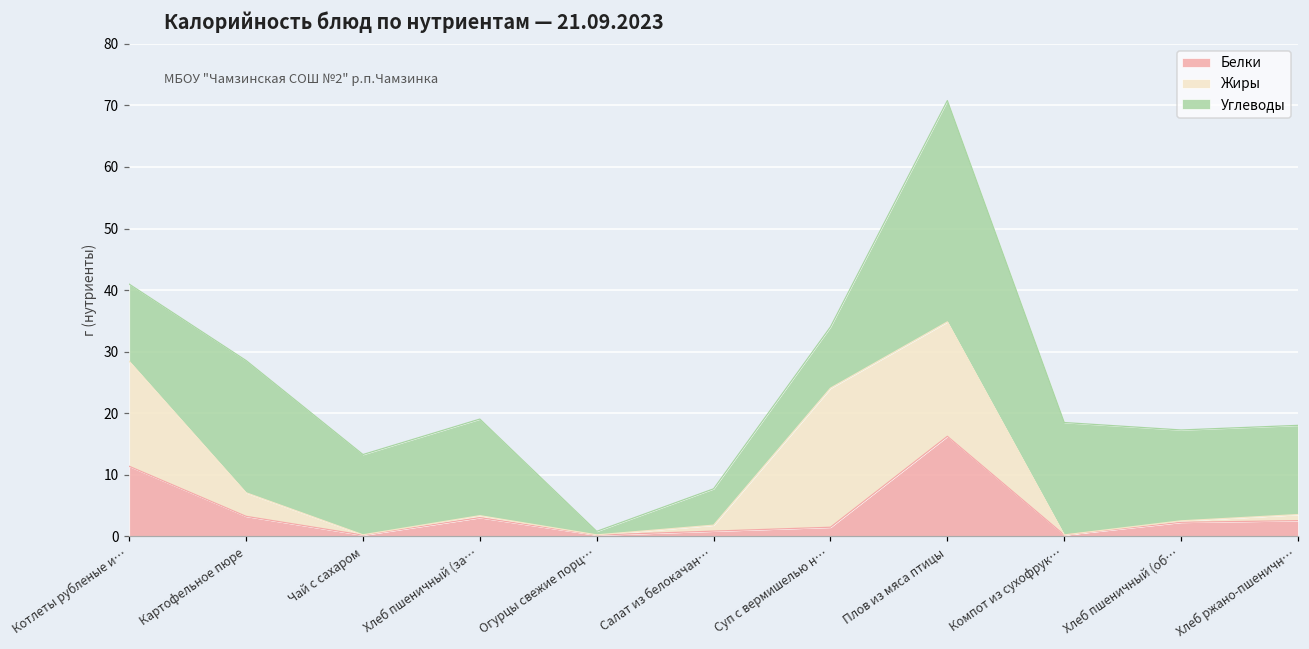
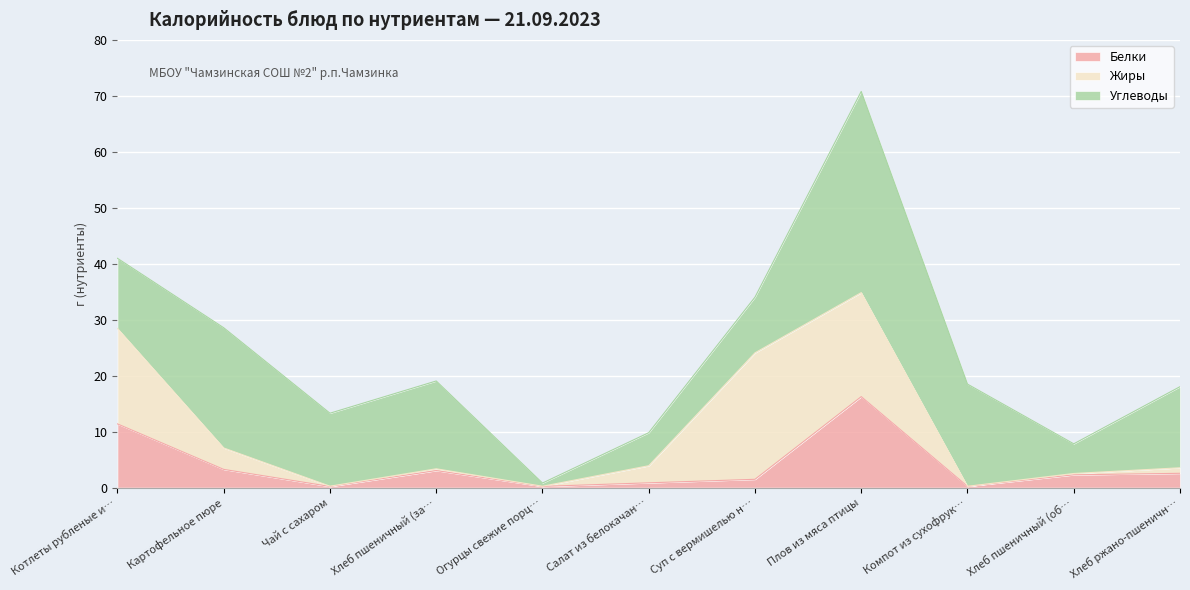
Жиры, Салат из белокачан…: 1 -> 3
Углеводы, Хлеб пшеничный (об…: 15 -> 5
